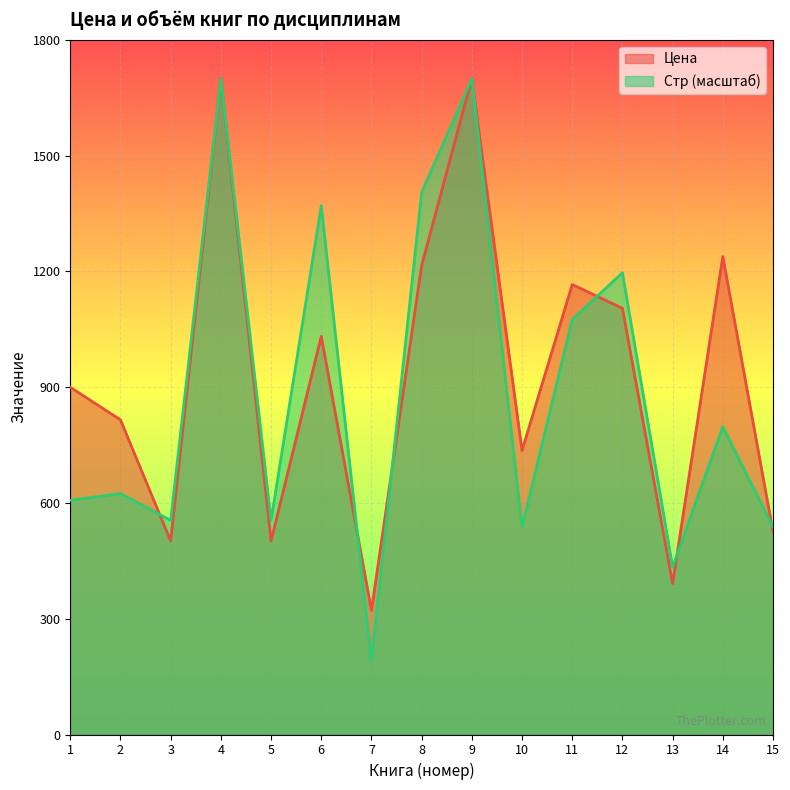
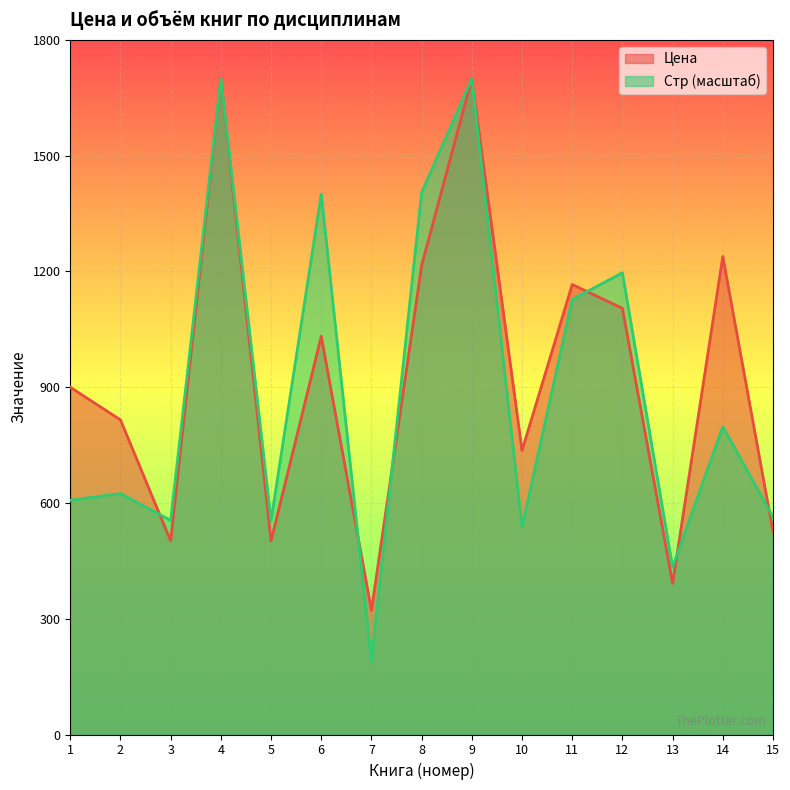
Стр (масштаб), 6: 1370 -> 1400
Стр (масштаб), 11: 1080 -> 1130
Стр (масштаб), 15: 540 -> 560
